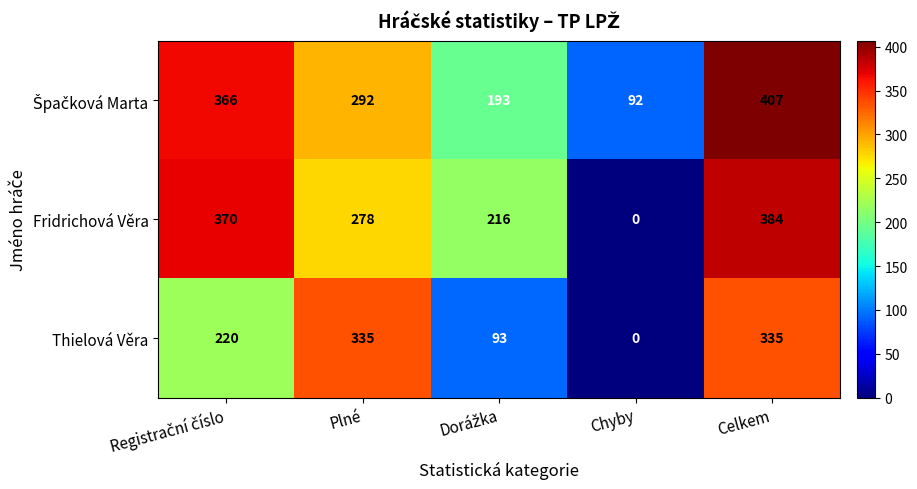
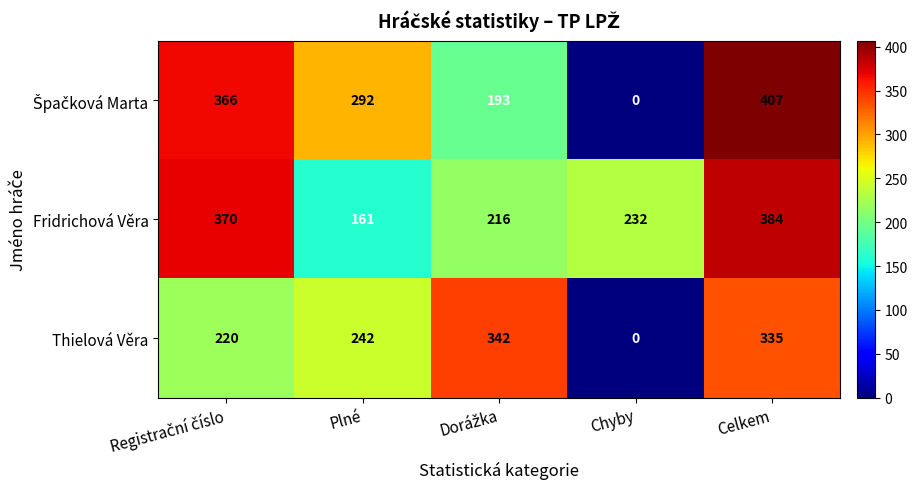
Špačková Marta, Chyby: 92 -> 0
Fridrichová Věra, Plné: 278 -> 161
Fridrichová Věra, Chyby: 0 -> 232
Thielová Věra, Plné: 335 -> 242
Thielová Věra, Dorážka: 93 -> 342
